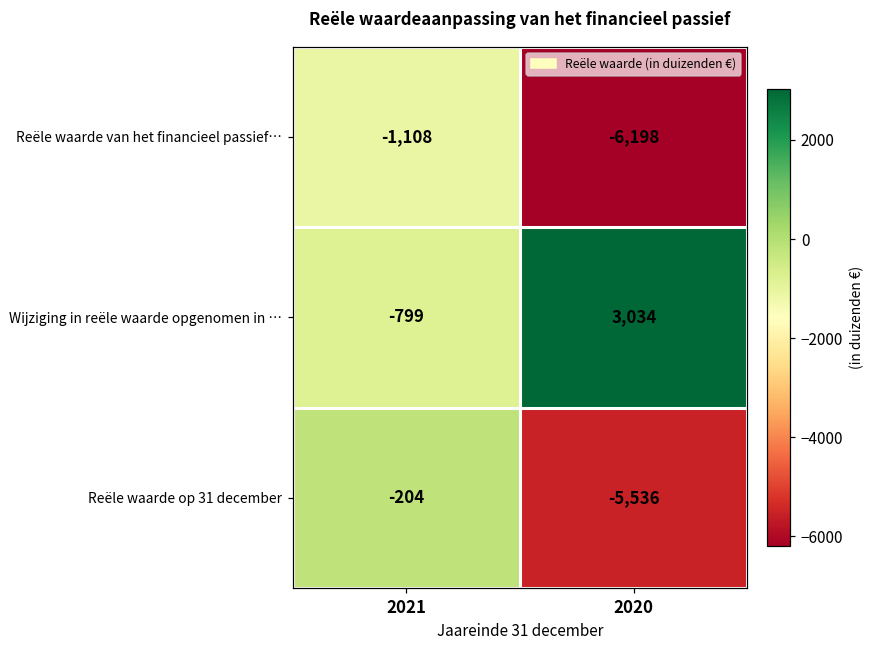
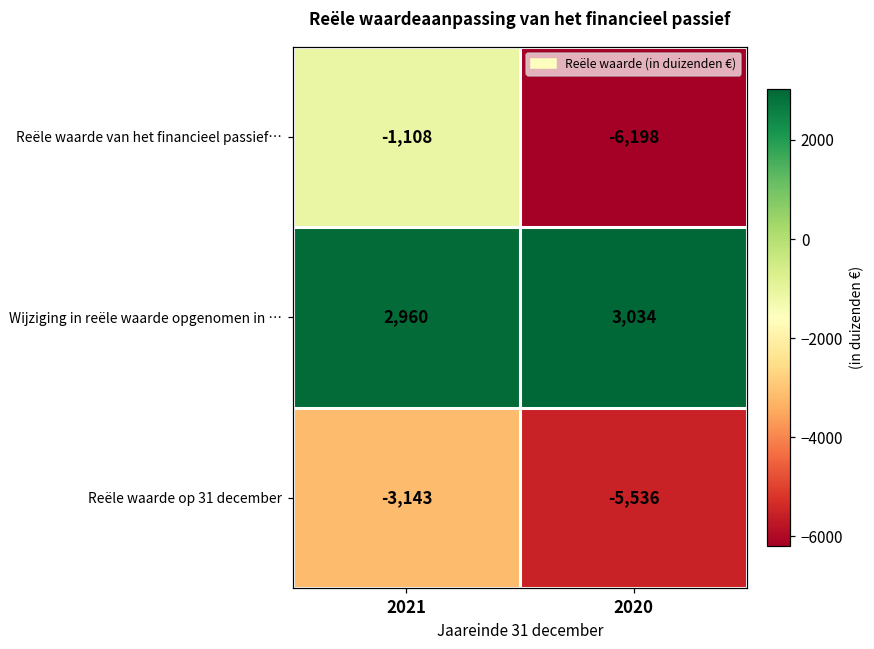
Wijziging in reële waarde opgenomen in …, 2021: -799 -> 2,960
Reële waarde op 31 december, 2021: -204 -> -3,143
